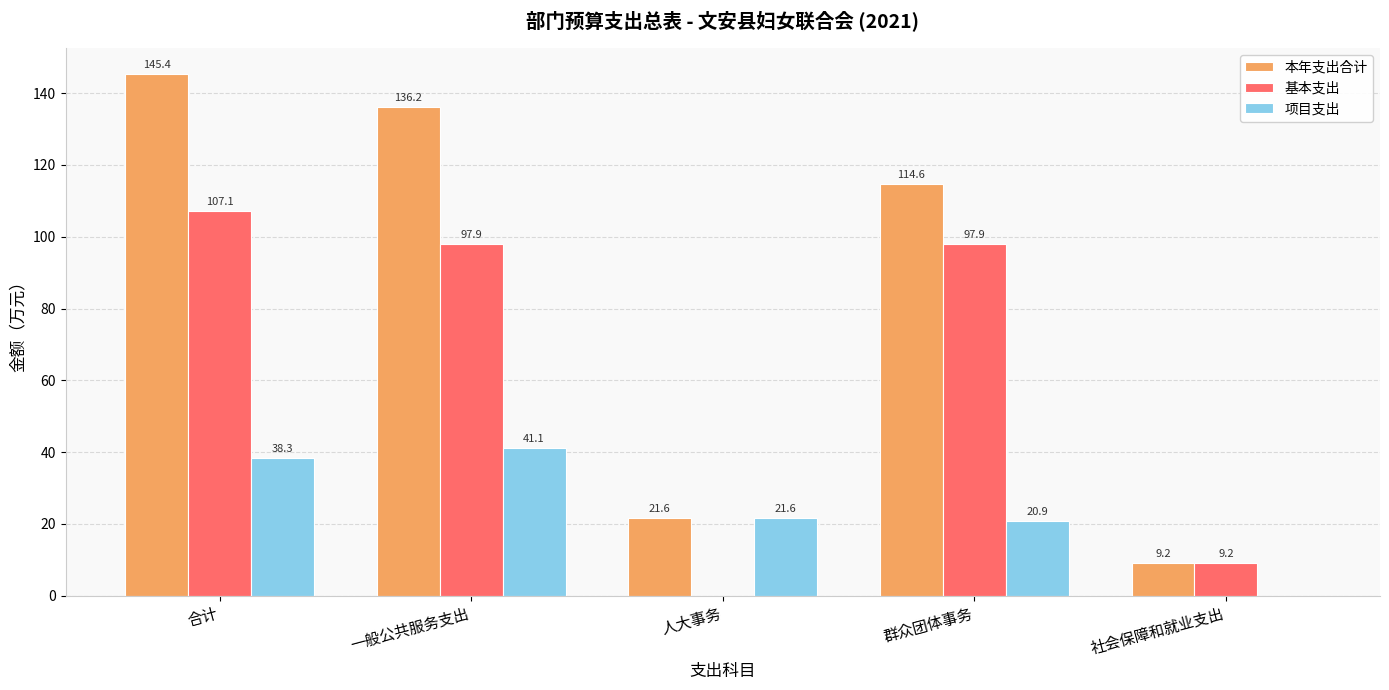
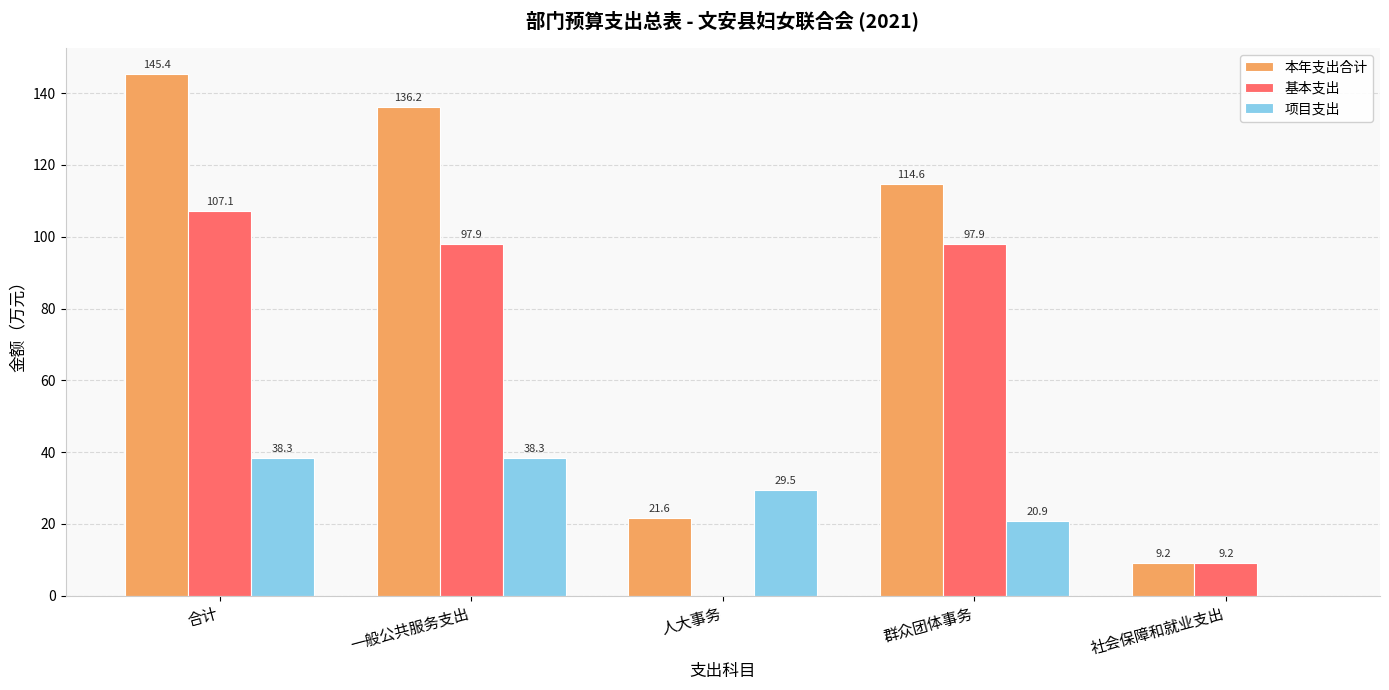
项目支出, 一般公共服务支出: 41.1 -> 38.3
项目支出, 人大事务: 21.6 -> 29.5
